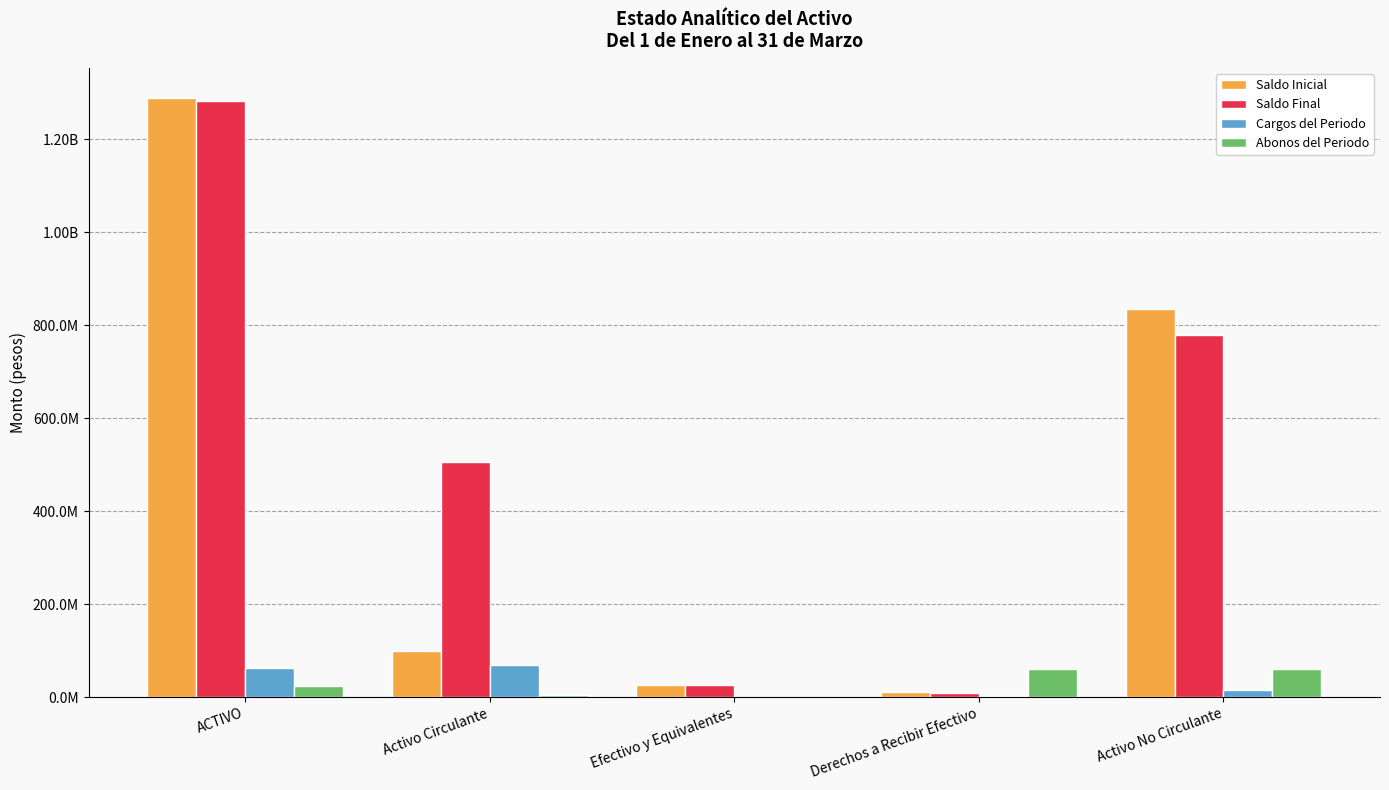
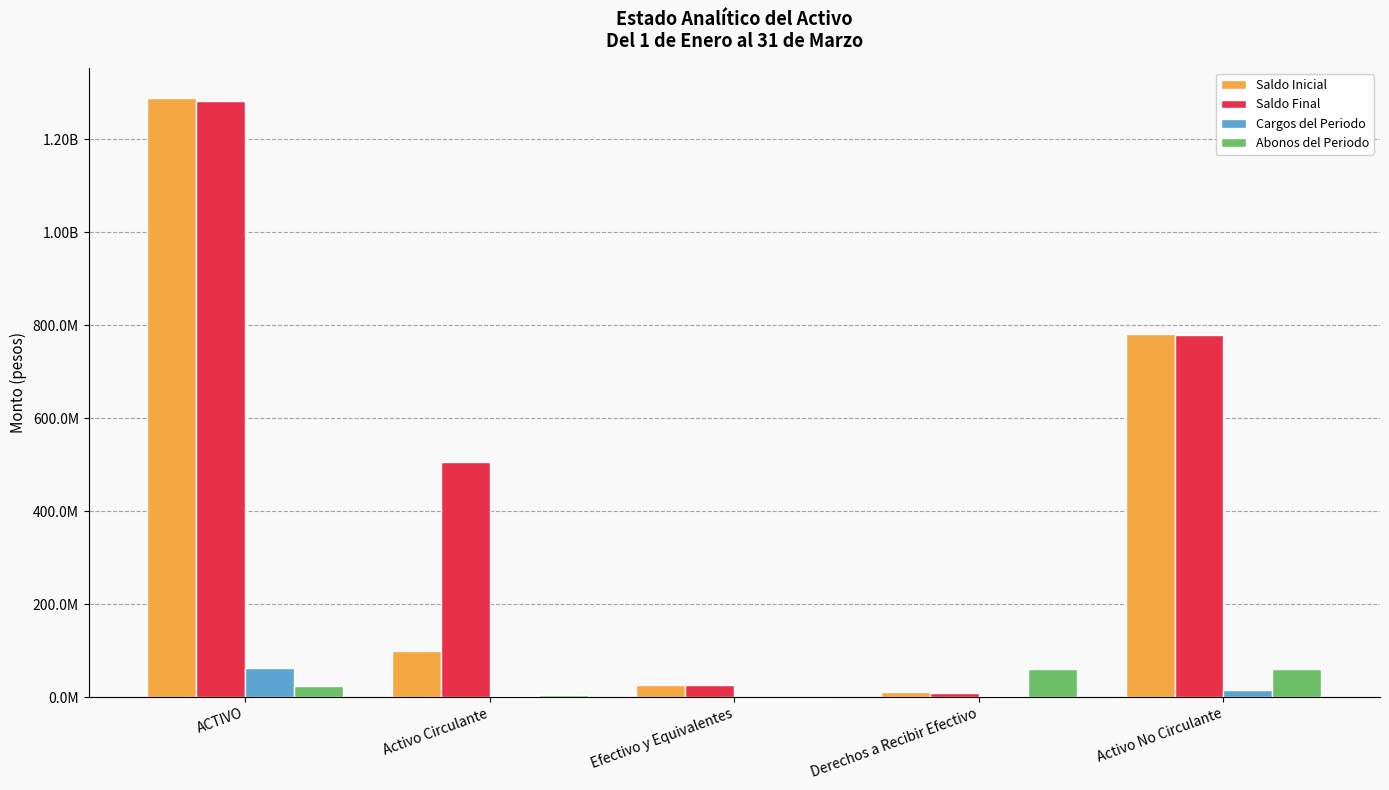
Cargos del Periodo, Activo Circulante: 70000000 -> 0
Saldo Inicial, Activo No Circulante: 840000000 -> 780000000
